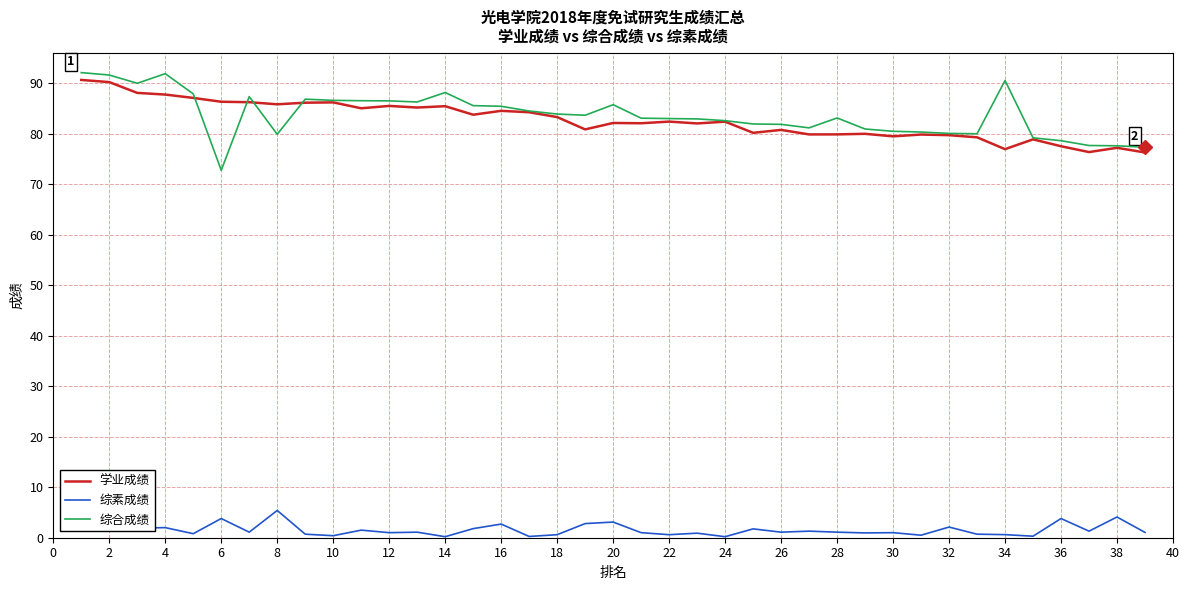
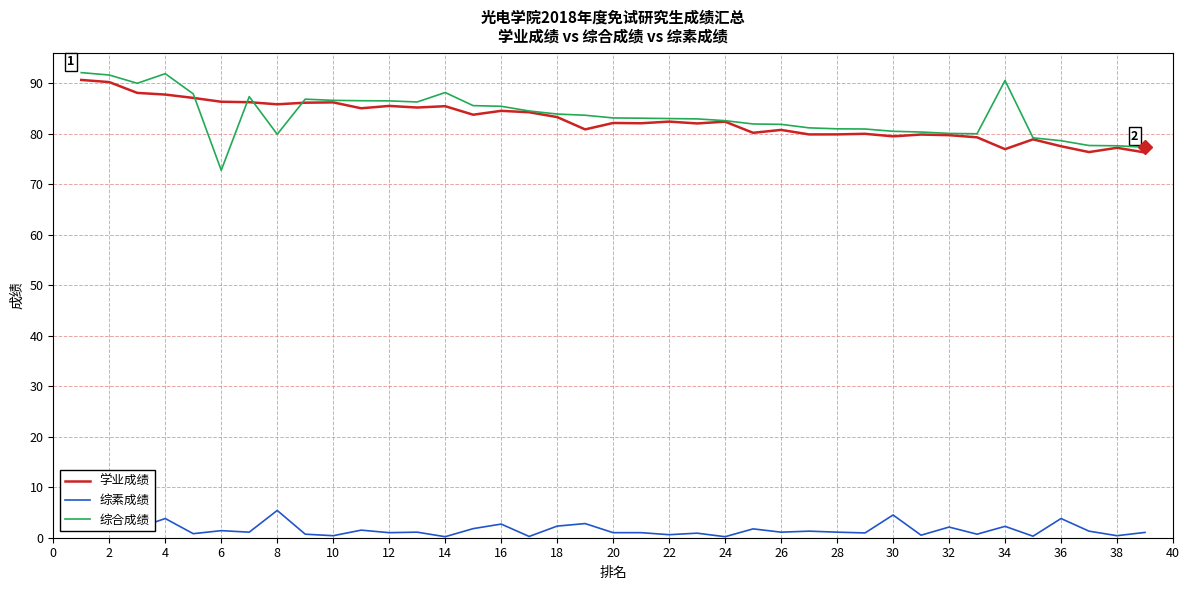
综素成绩, 4: 2 -> 4
综素成绩, 6: 4 -> 1
综素成绩, 18: 1 -> 2
综素成绩, 20: 3 -> 1
综合成绩, 20: 86 -> 83
综合成绩, 28: 83 -> 81
综素成绩, 30: 1 -> 5
综素成绩, 34: 1 -> 2
综素成绩, 38: 4 -> 0
